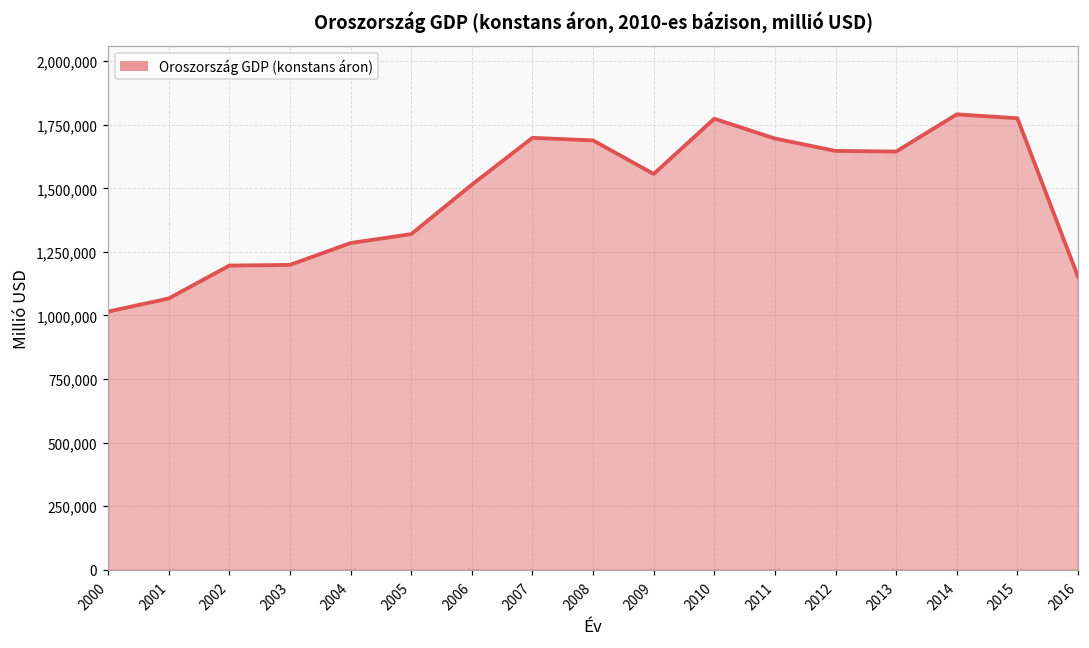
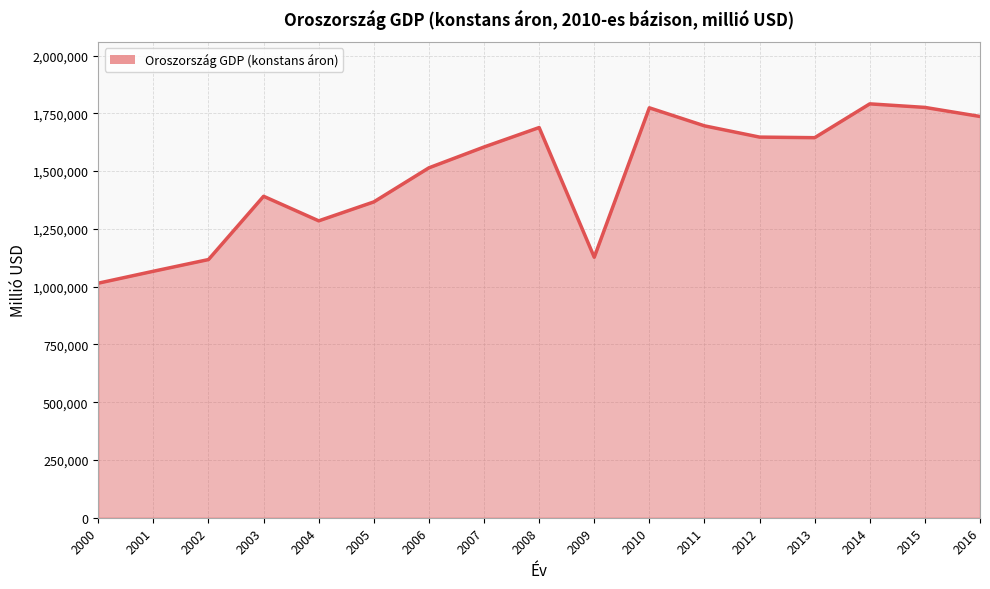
2002: 1,200,000 -> 1,120,000
2003: 1,200,000 -> 1,390,000
2005: 1,320,000 -> 1,370,000
2007: 1,700,000 -> 1,600,000
2009: 1,560,000 -> 1,130,000
2016: 1,150,000 -> 1,740,000
